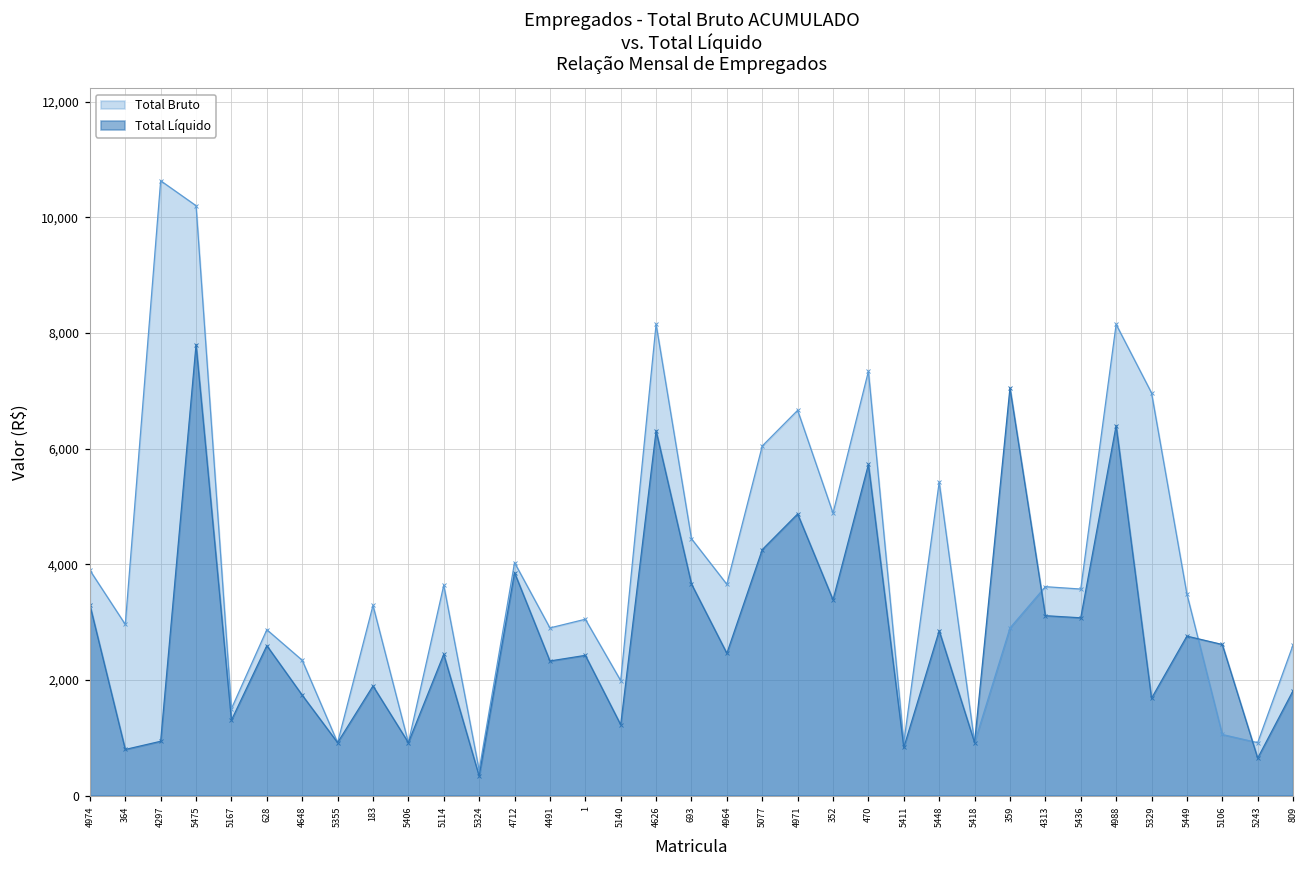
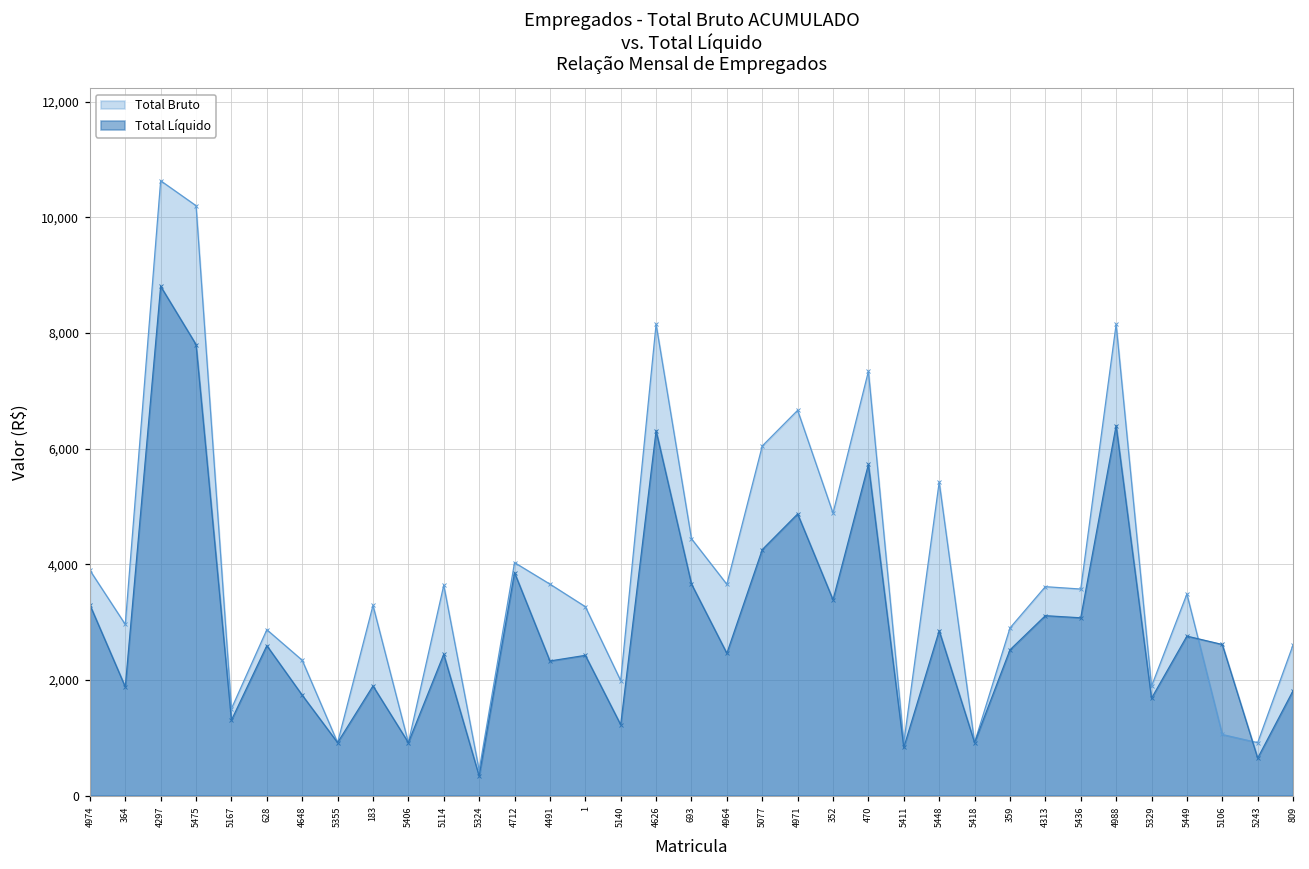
Total Líquido, 364: 800 -> 1,900
Total Líquido, 4297: 900 -> 8,800
Total Bruto, 4491: 2,900 -> 3,700
Total Bruto, 1: 3,000 -> 3,300
Total Líquido, 359: 7,000 -> 2,500
Total Bruto, 5329: 7,000 -> 1,900
